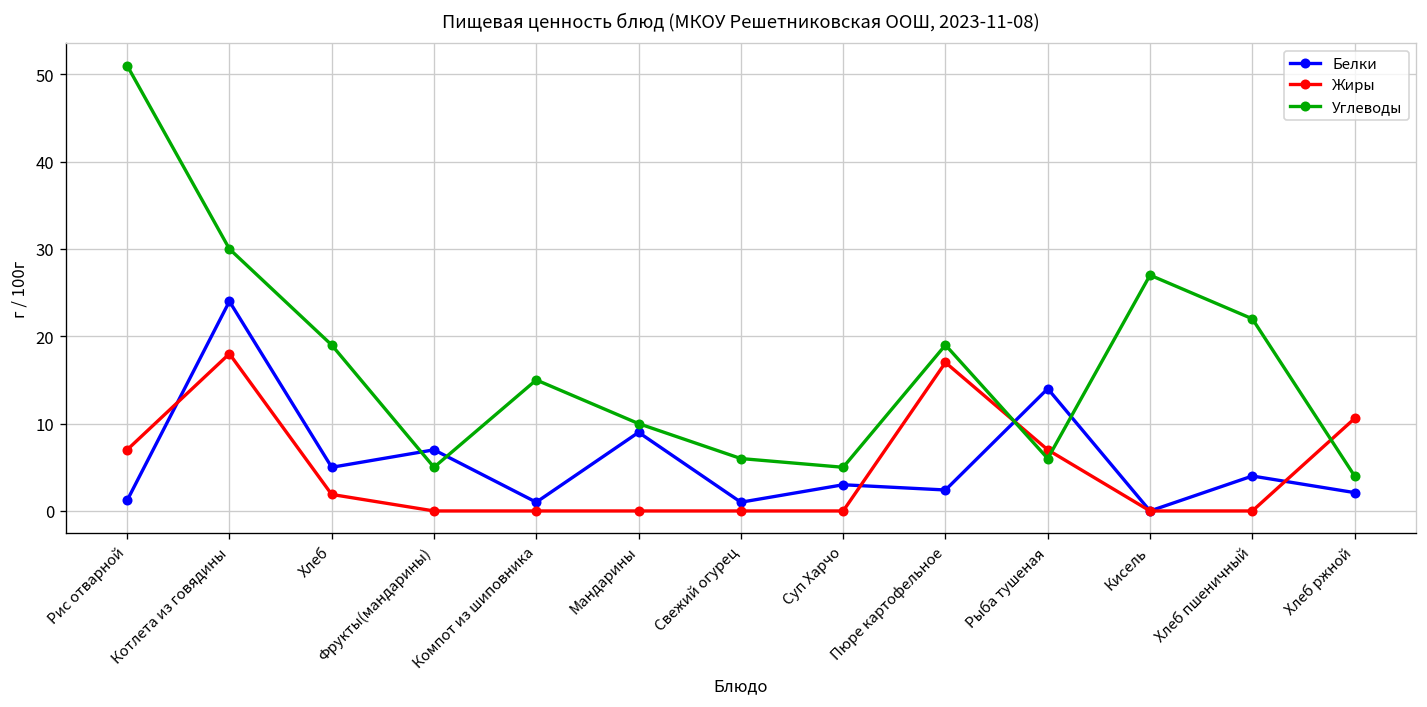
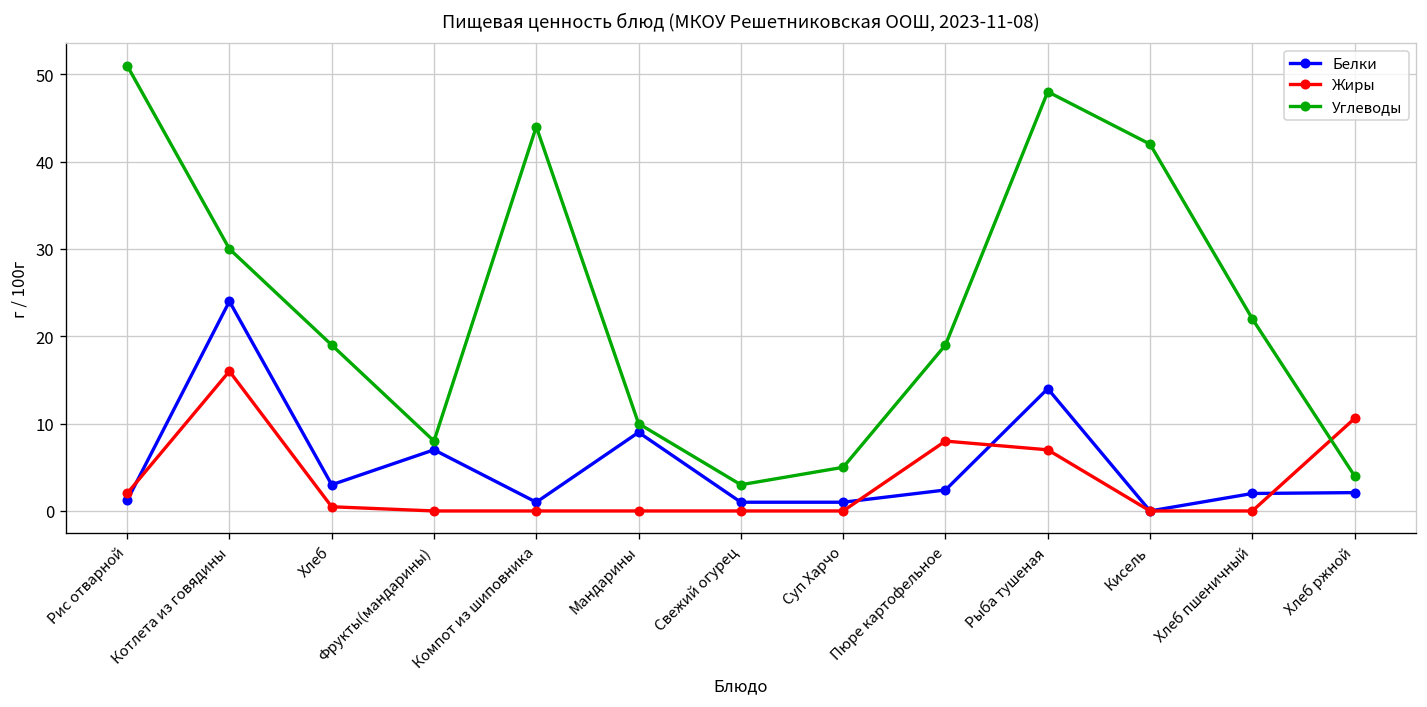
Жиры, Рис отварной: 7 -> 2
Жиры, Котлета из говядины: 18 -> 16
Белки, Хлеб: 5 -> 3
Жиры, Хлеб: 2 -> 0
Углеводы, Фрукты(мандарины): 5 -> 8
Углеводы, Компот из шиповника: 15 -> 44
Углеводы, Свежий огурец: 6 -> 3
Белки, Суп Харчо: 3 -> 1
Жиры, Пюре картофельное: 17 -> 8
Углеводы, Рыба тушеная: 6 -> 48
Углеводы, Кисель: 27 -> 42
Белки, Хлеб пшеничный: 4 -> 2
